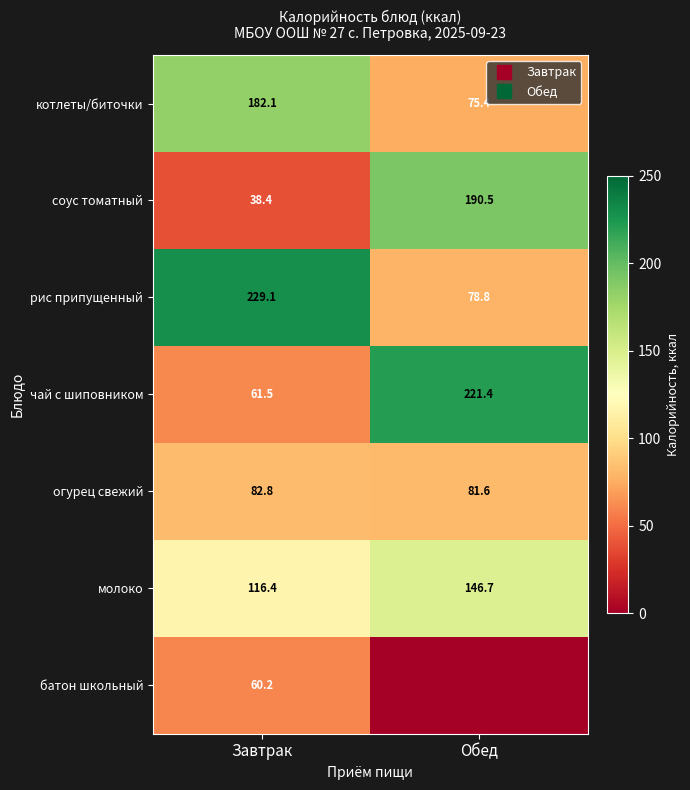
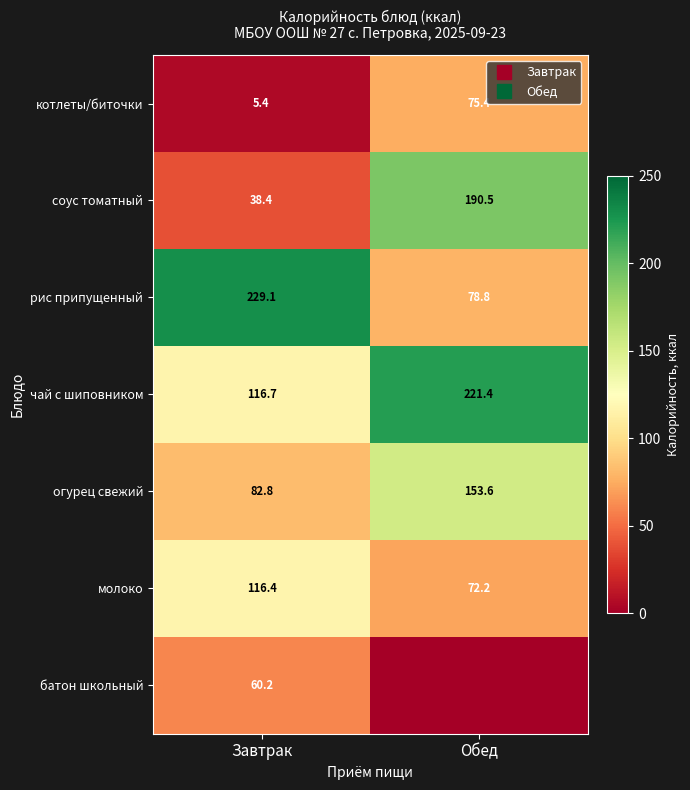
котлеты/биточки, Завтрак: 182.1 -> 5.4
чай с шиповником, Завтрак: 61.5 -> 116.7
огурец свежий, Обед: 81.6 -> 153.6
молоко, Обед: 146.7 -> 72.2
